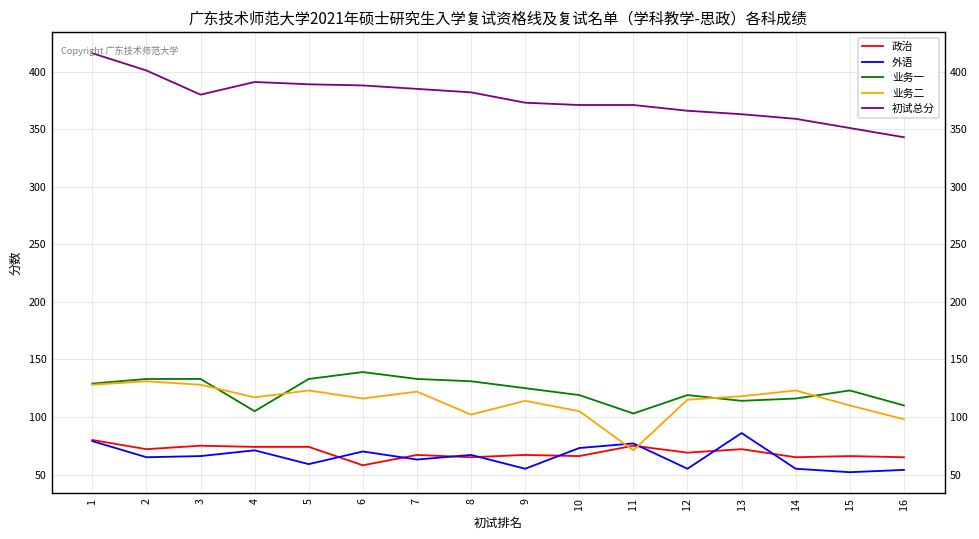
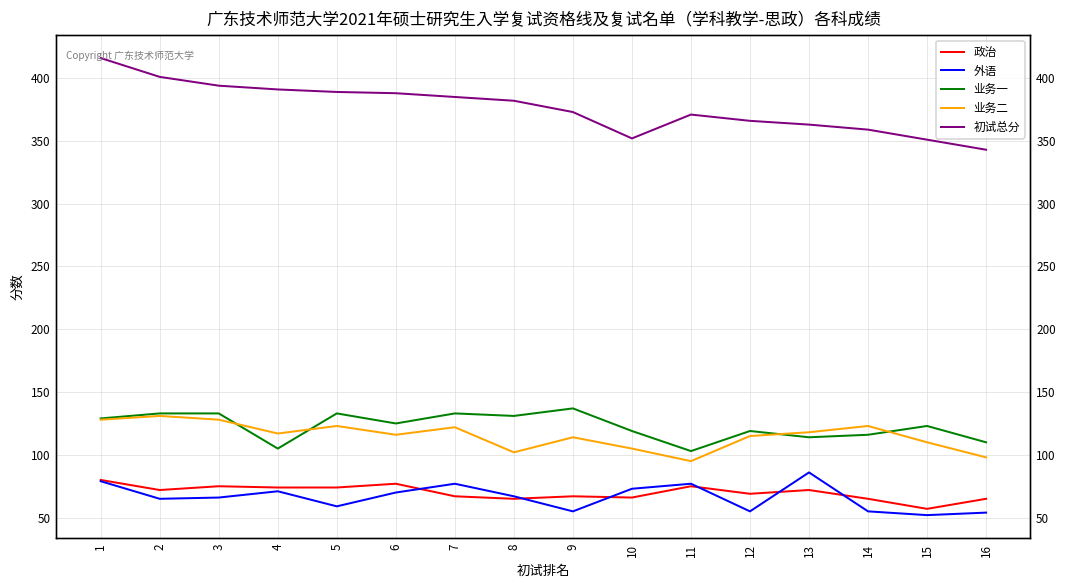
初试总分, 3: 380 -> 394
政治, 6: 58 -> 77
业务一, 6: 139 -> 125
外语, 7: 63 -> 77
业务一, 9: 125 -> 137
初试总分, 10: 371 -> 352
业务二, 11: 71 -> 95
政治, 15: 66 -> 57
